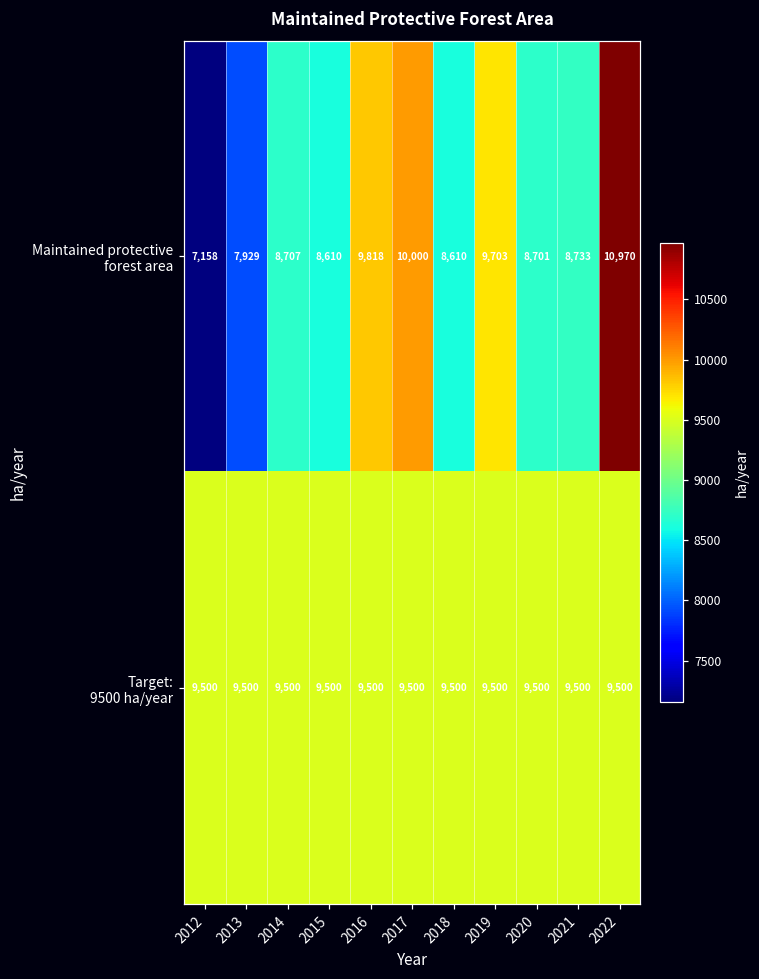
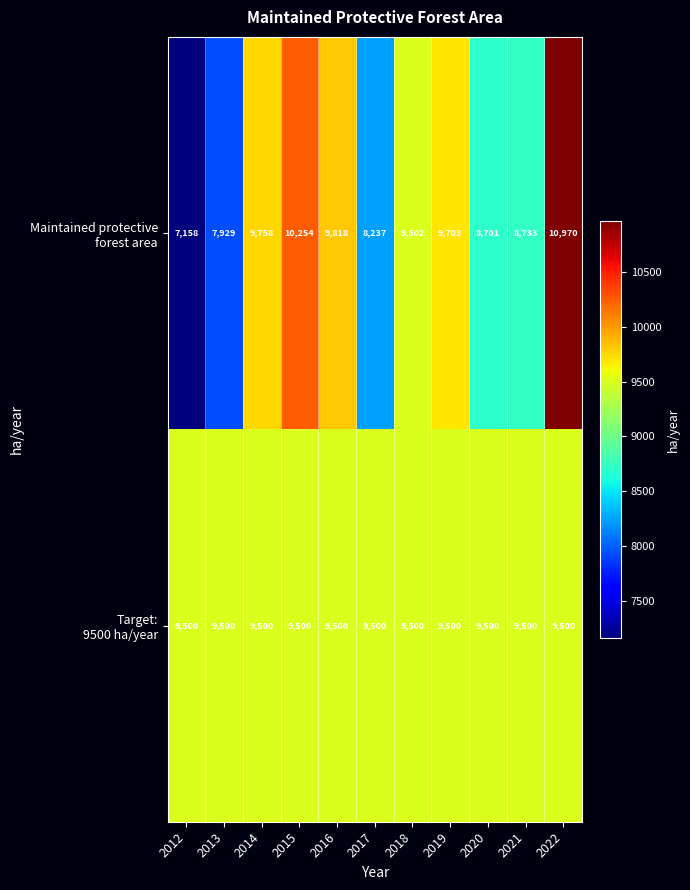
Maintained protective forest area, 2014: 8,707 -> 9,758
Maintained protective forest area, 2015: 8,610 -> 10,254
Maintained protective forest area, 2017: 10,000 -> 8,237
Maintained protective forest area, 2018: 8,610 -> 9,502
